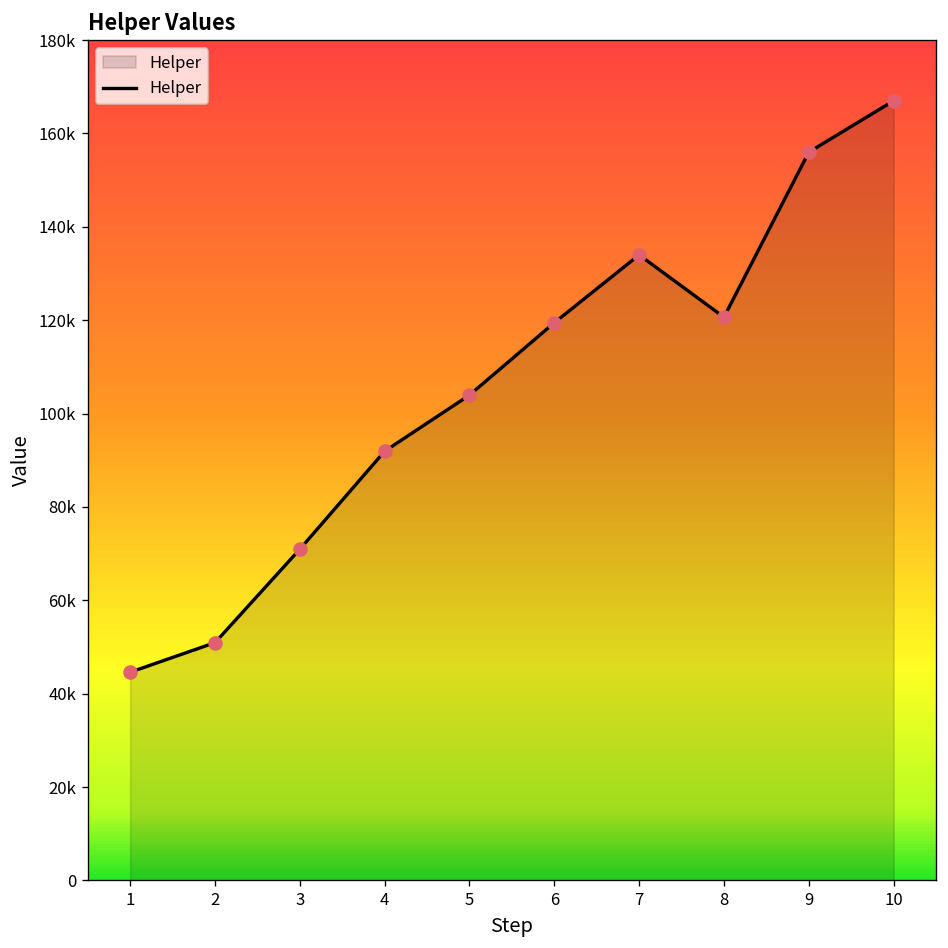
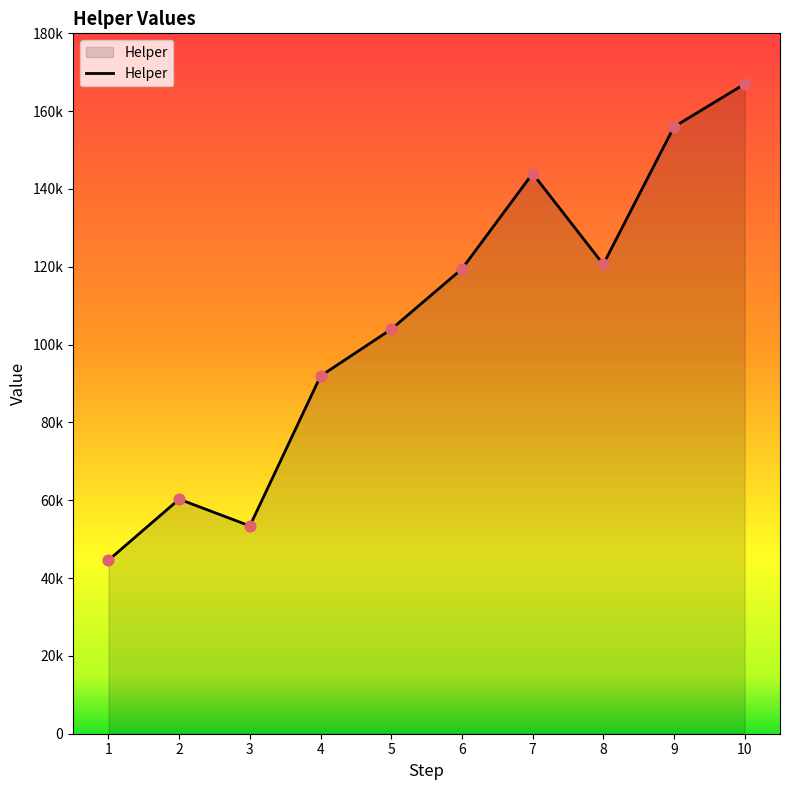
2: 51000 -> 60000
3: 71000 -> 53000
7: 134000 -> 144000
